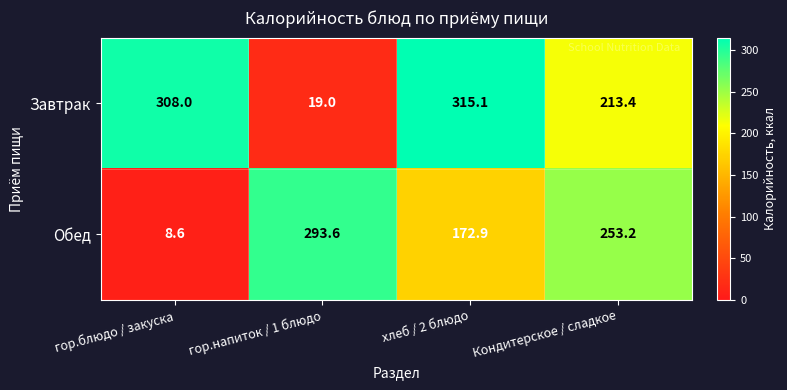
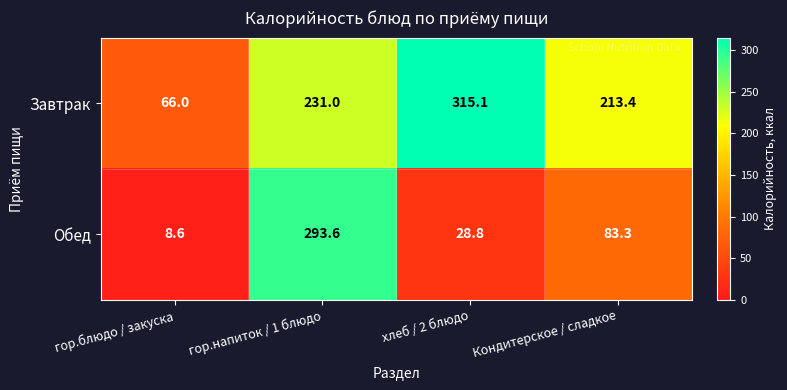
Завтрак, гор.блюдо / закуска: 308.0 -> 66.0
Завтрак, гор.напиток / 1 блюдо: 19.0 -> 231.0
Обед, хлеб / 2 блюдо: 172.9 -> 28.8
Обед, Кондитерское / сладкое: 253.2 -> 83.3
